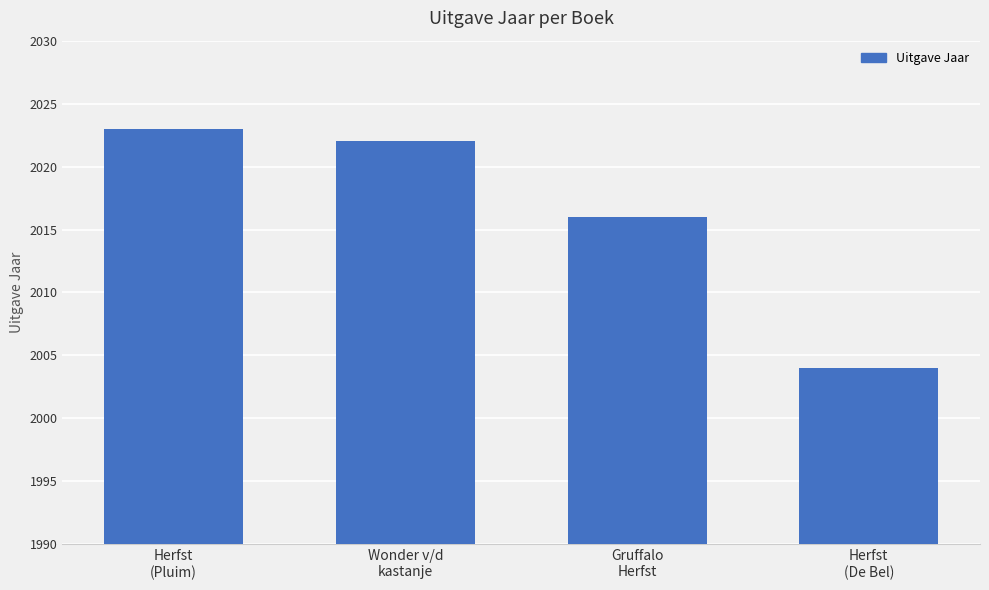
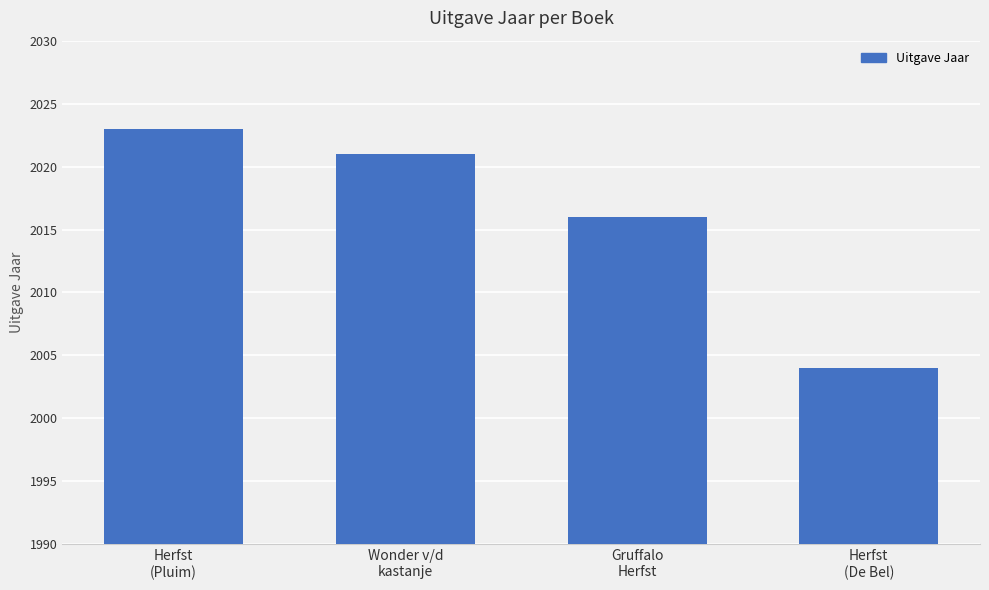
Wonder v/d kastanje: 2022 -> 2021
